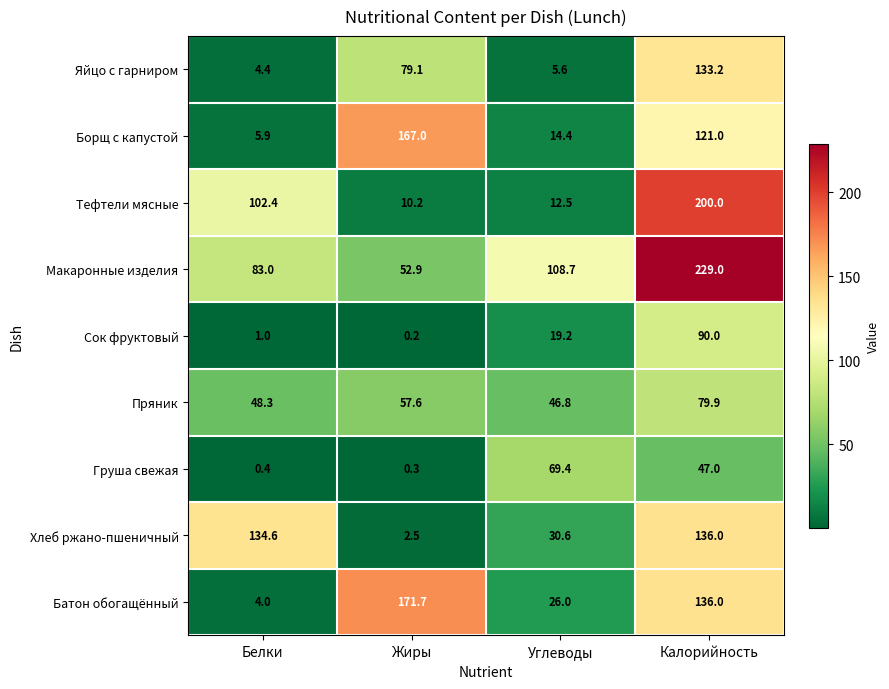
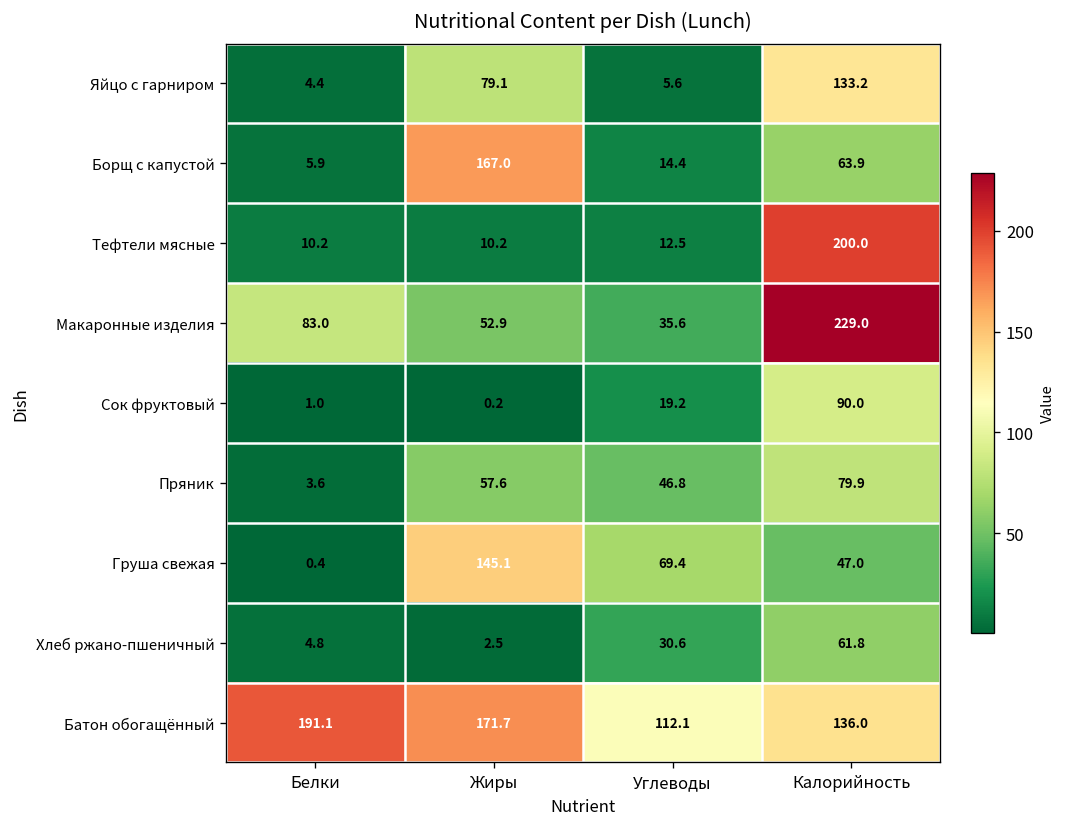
Борщ с капустой, Калорийность: 121.0 -> 63.9
Тефтели мясные, Белки: 102.4 -> 10.2
Макаронные изделия, Углеводы: 108.7 -> 35.6
Пряник, Белки: 48.3 -> 3.6
Груша свежая, Жиры: 0.3 -> 145.1
Хлеб ржано-пшеничный, Белки: 134.6 -> 4.8
Хлеб ржано-пшеничный, Калорийность: 136.0 -> 61.8
Батон обогащённый, Белки: 4.0 -> 191.1
Батон обогащённый, Углеводы: 26.0 -> 112.1
